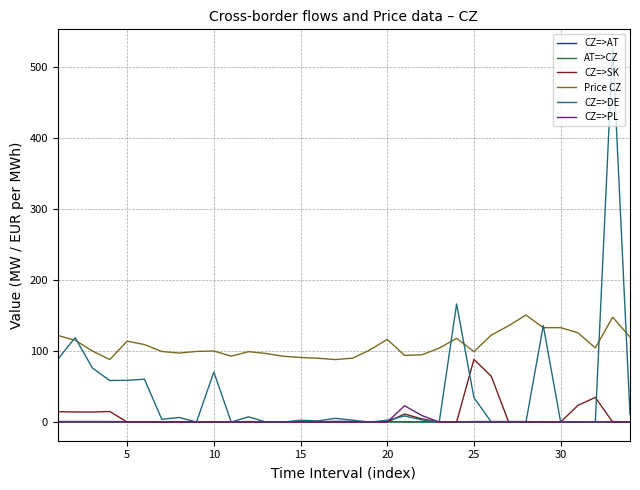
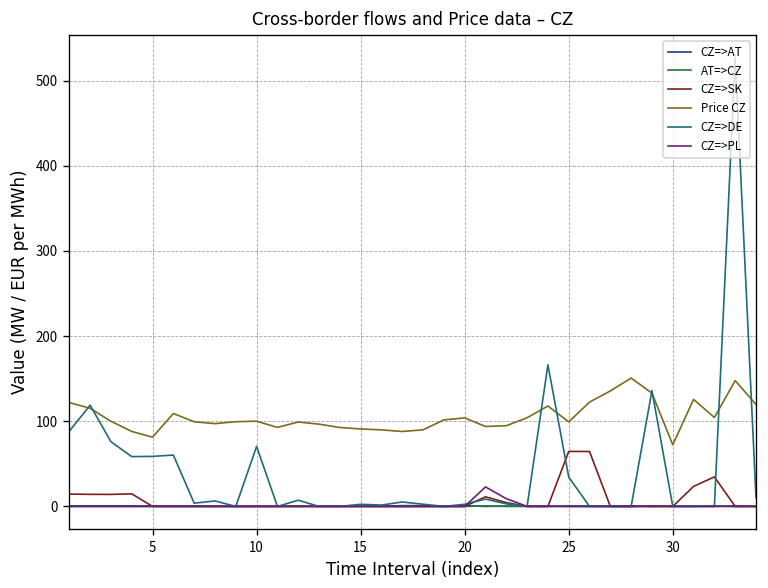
Price CZ, 5: 110 -> 80
Price CZ, 20: 120 -> 100
CZ=>SK, 25: 90 -> 60
Price CZ, 30: 130 -> 70
